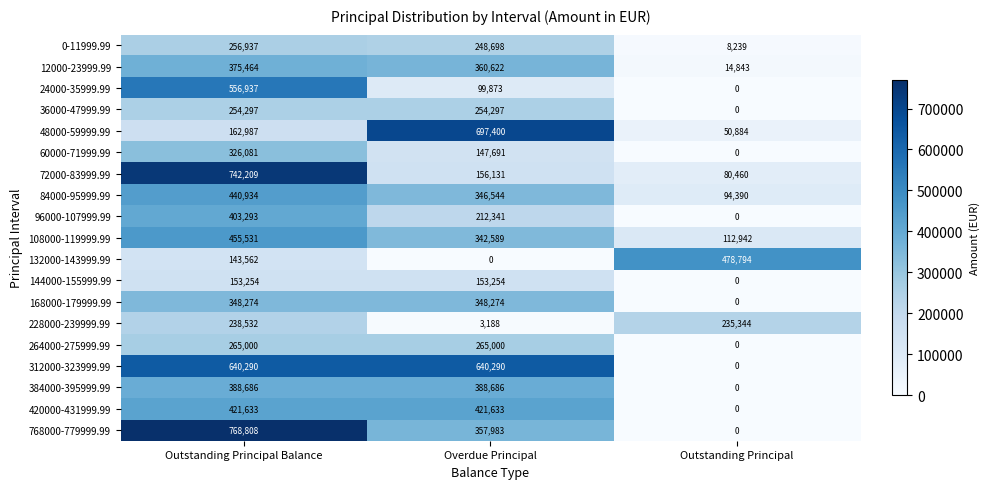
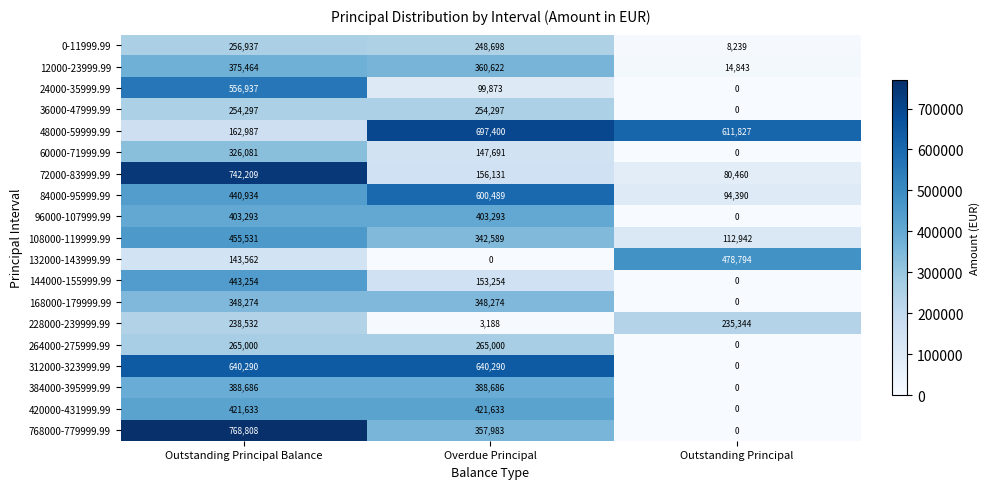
48000-59999.99, Outstanding Principal: 50,884 -> 611,827
84000-95999.99, Overdue Principal: 346,544 -> 600,489
96000-107999.99, Overdue Principal: 212,341 -> 403,293
144000-155999.99, Outstanding Principal Balance: 153,254 -> 443,254
